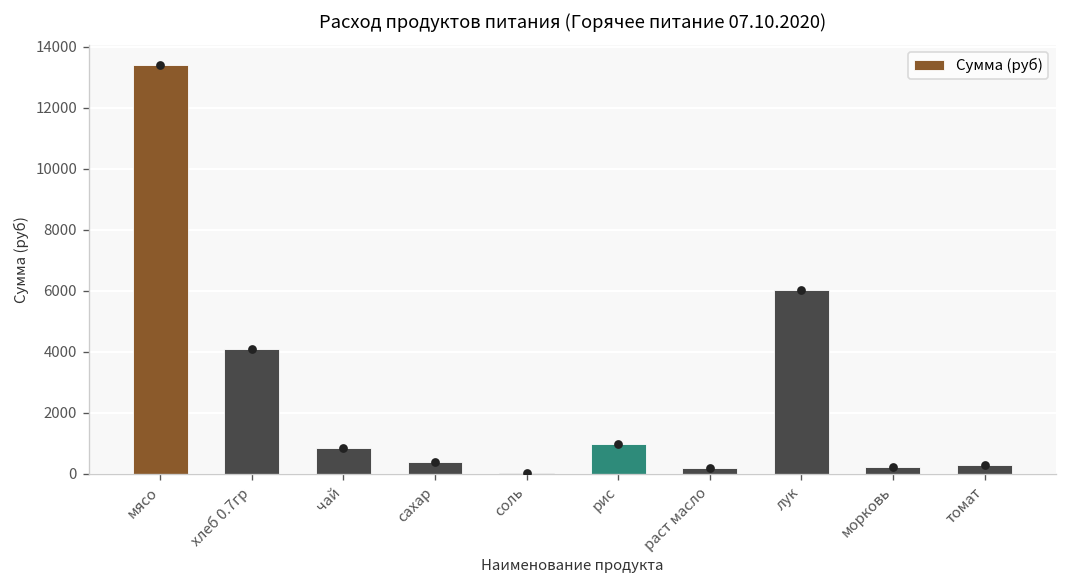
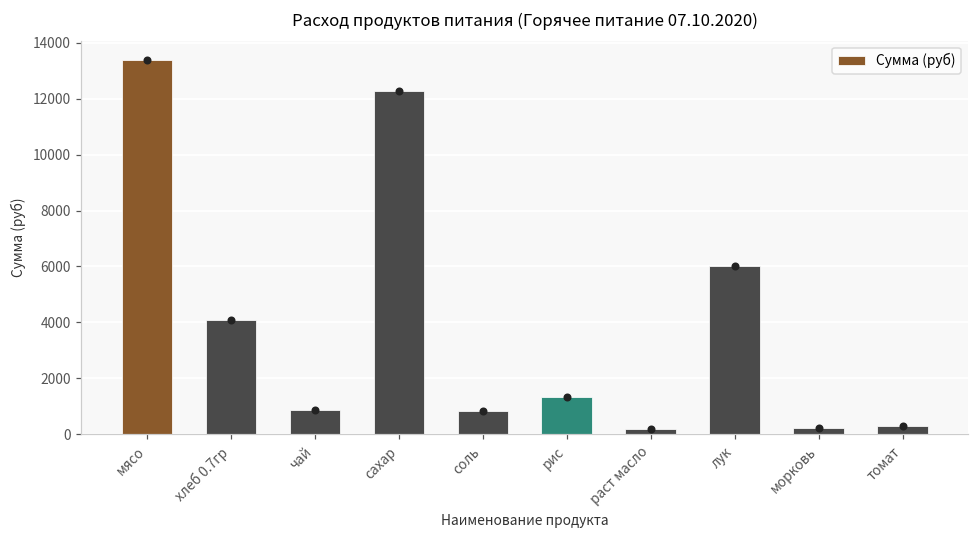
Сумма (руб), сахар: 400 -> 12300
Сумма (руб), соль: 0 -> 800
Сумма (руб), рис: 1000 -> 1300
